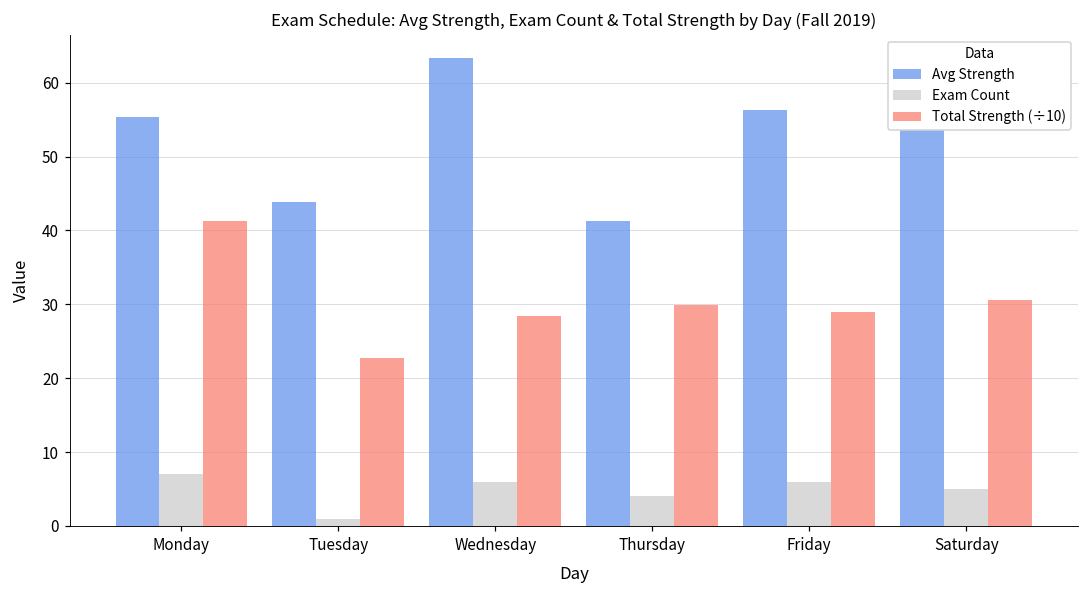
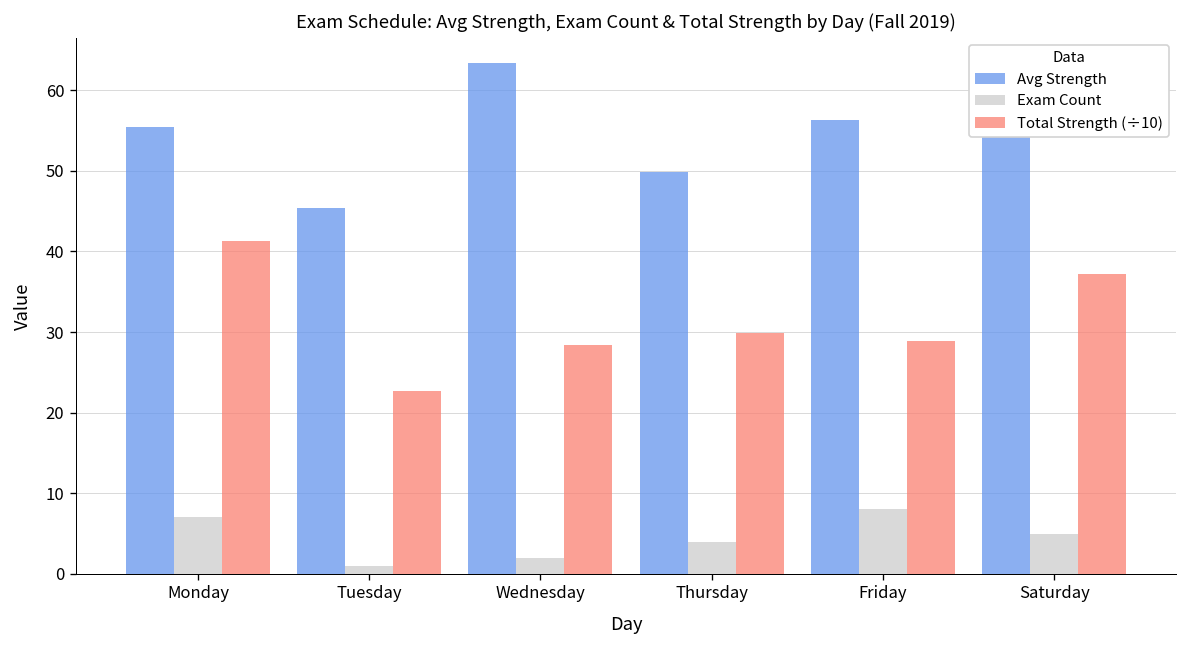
Avg Strength, Tuesday: 44 -> 45
Exam Count, Wednesday: 6 -> 2
Avg Strength, Thursday: 41 -> 50
Exam Count, Friday: 6 -> 8
Total Strength (÷10), Saturday: 31 -> 37
